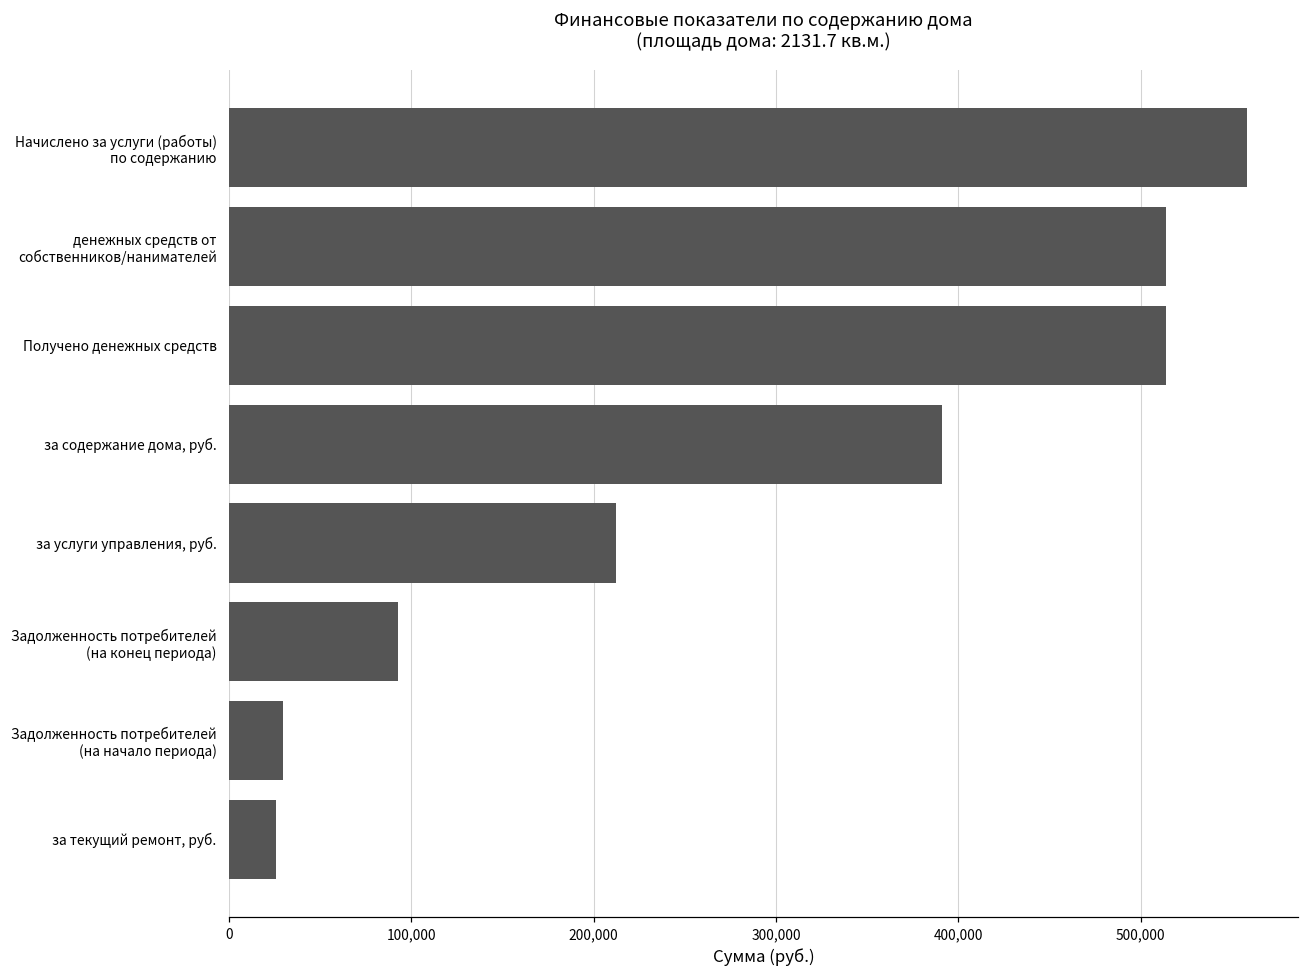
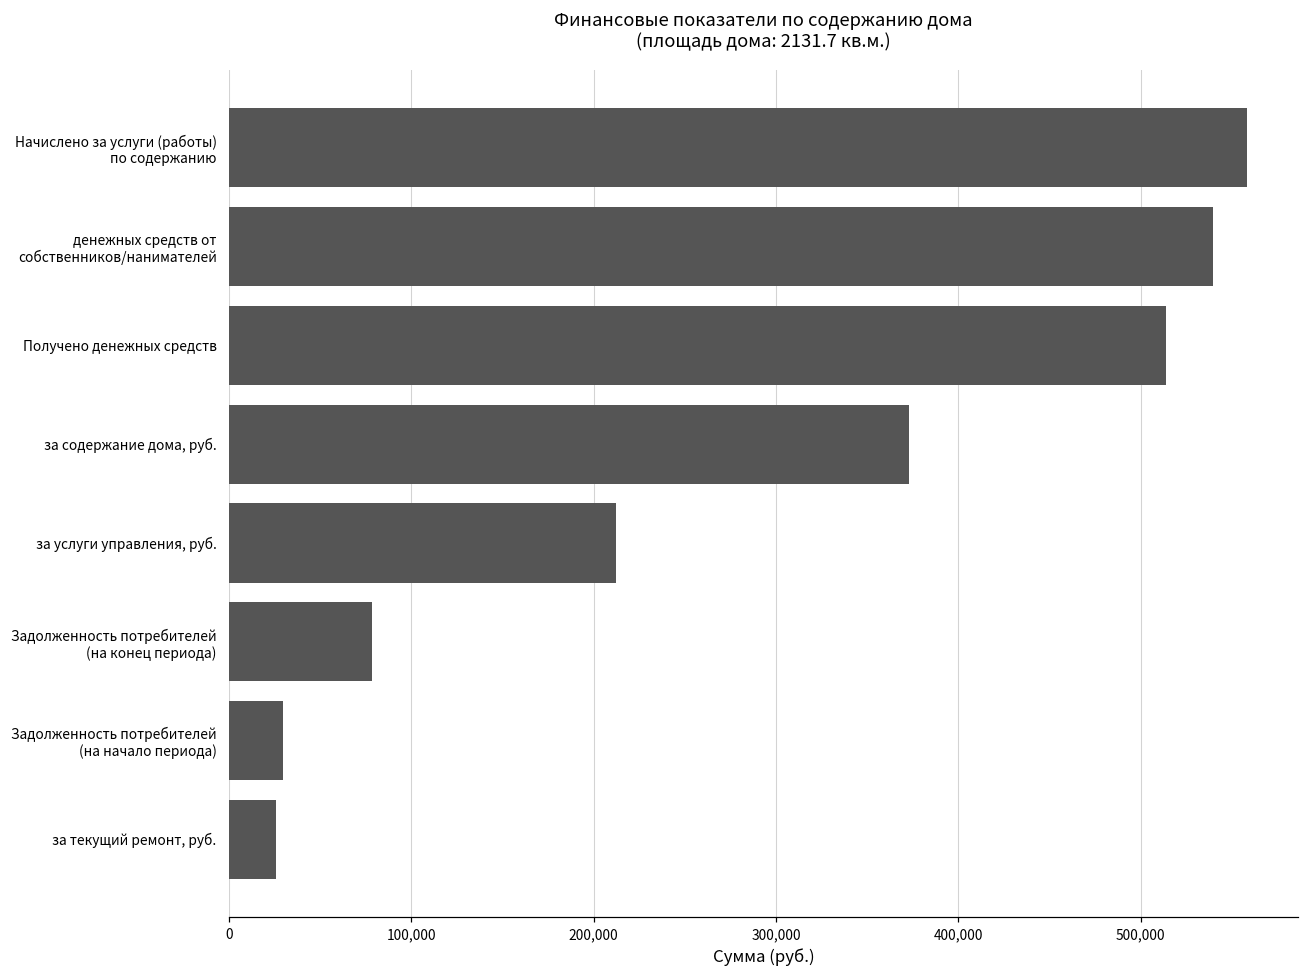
денежных средств от собственников/нанимателей: 514,000 -> 540,000
за содержание дома, руб.: 391,000 -> 373,000
Задолженность потребителей (на конец периода): 92,000 -> 79,000
